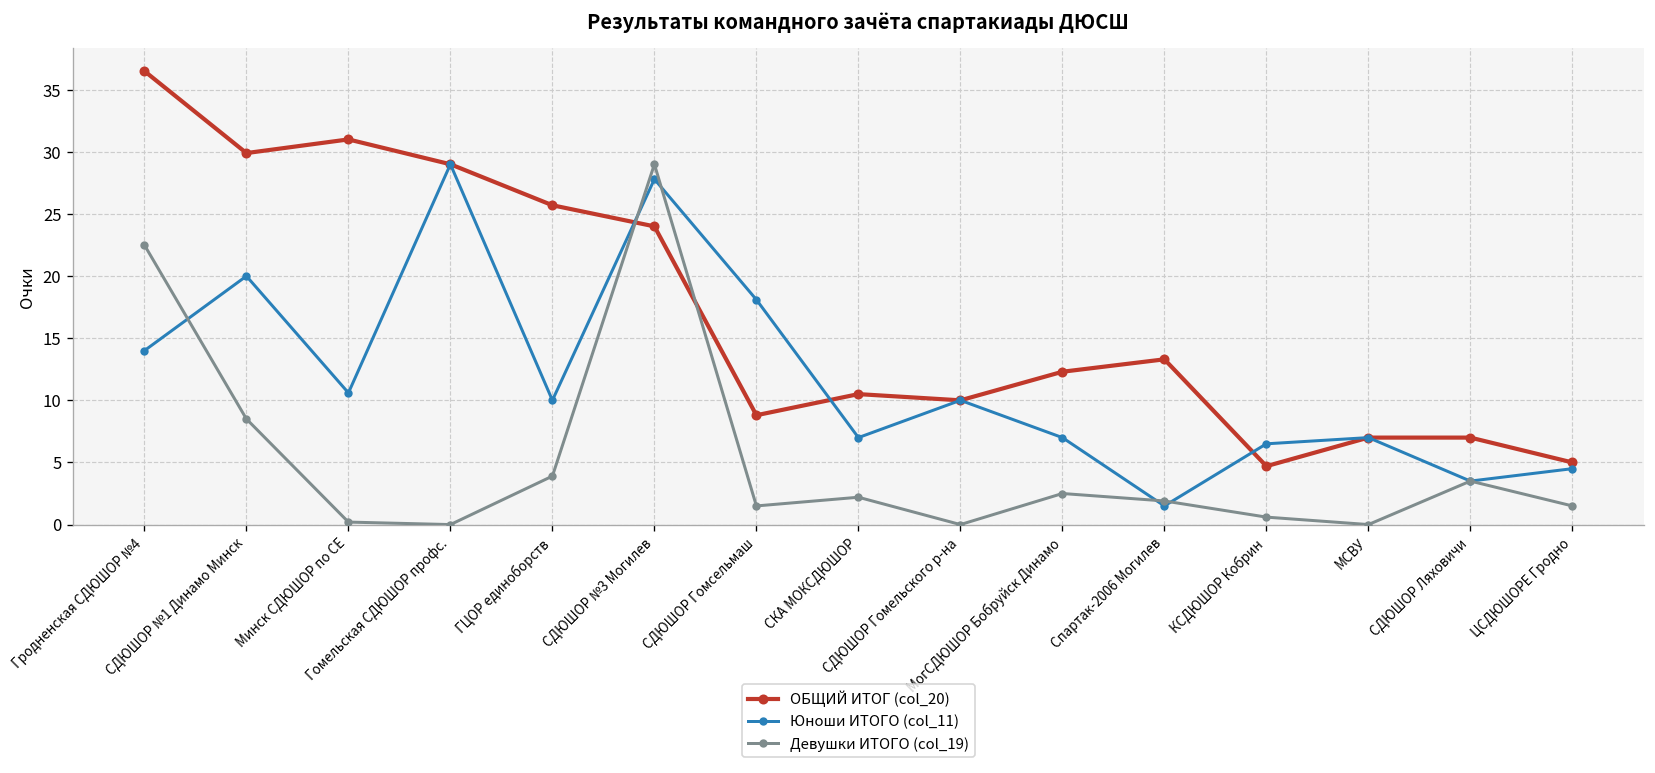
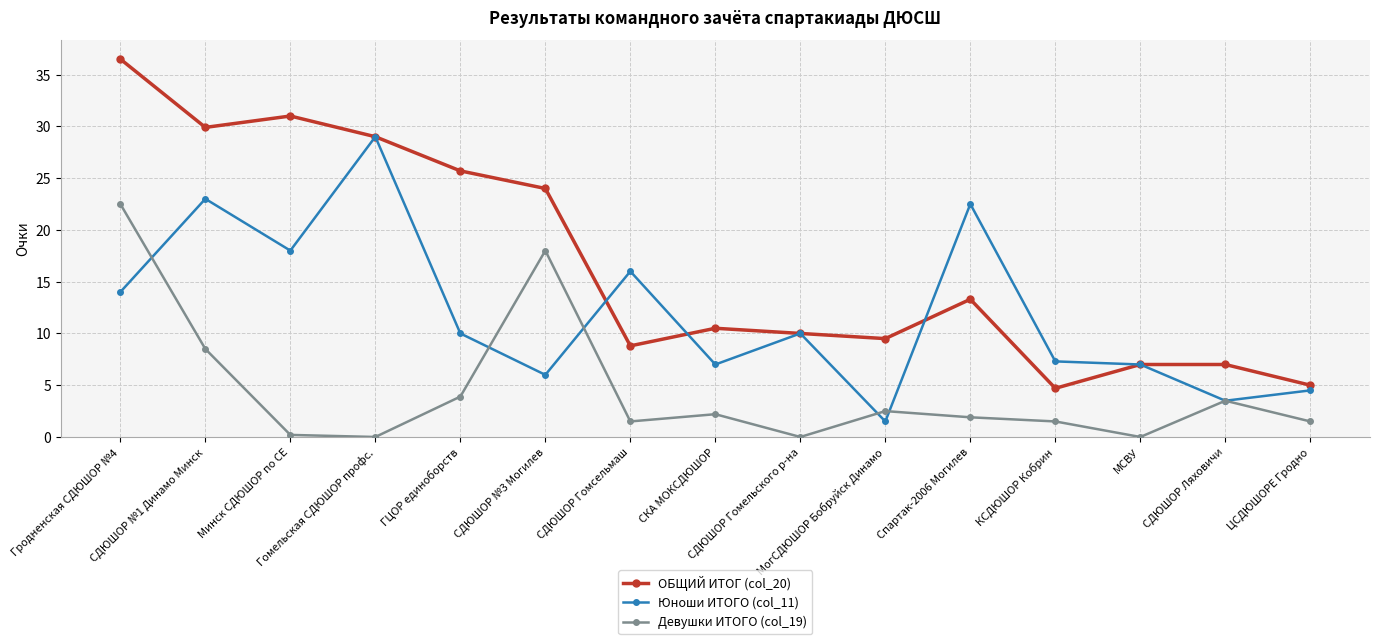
Юноши ИТОГО (col_11), СДЮШОР №1 Динамо Минск: 20 -> 23
Юноши ИТОГО (col_11), Минск СДЮШОР по СЕ: 10.6 -> 18.0
Юноши ИТОГО (col_11), СДЮШОР №3 Могилев: 27.8 -> 6.0
Девушки ИТОГО (col_19), СДЮШОР №3 Могилев: 29 -> 18
Юноши ИТОГО (col_11), СДЮШОР Гомсельмаш: 18.1 -> 16.0
ОБЩИЙ ИТОГ (col_20), МогСДЮШОР Бобруйск Динамо: 12.3 -> 9.5
Юноши ИТОГО (col_11), МогСДЮШОР Бобруйск Динамо: 7.0 -> 1.5
Юноши ИТОГО (col_11), Спартак-2006 Могилев: 1.5 -> 22.5
Юноши ИТОГО (col_11), КСДЮШОР Кобрин: 6.5 -> 7.3
Девушки ИТОГО (col_19), КСДЮШОР Кобрин: 0.6 -> 1.5
